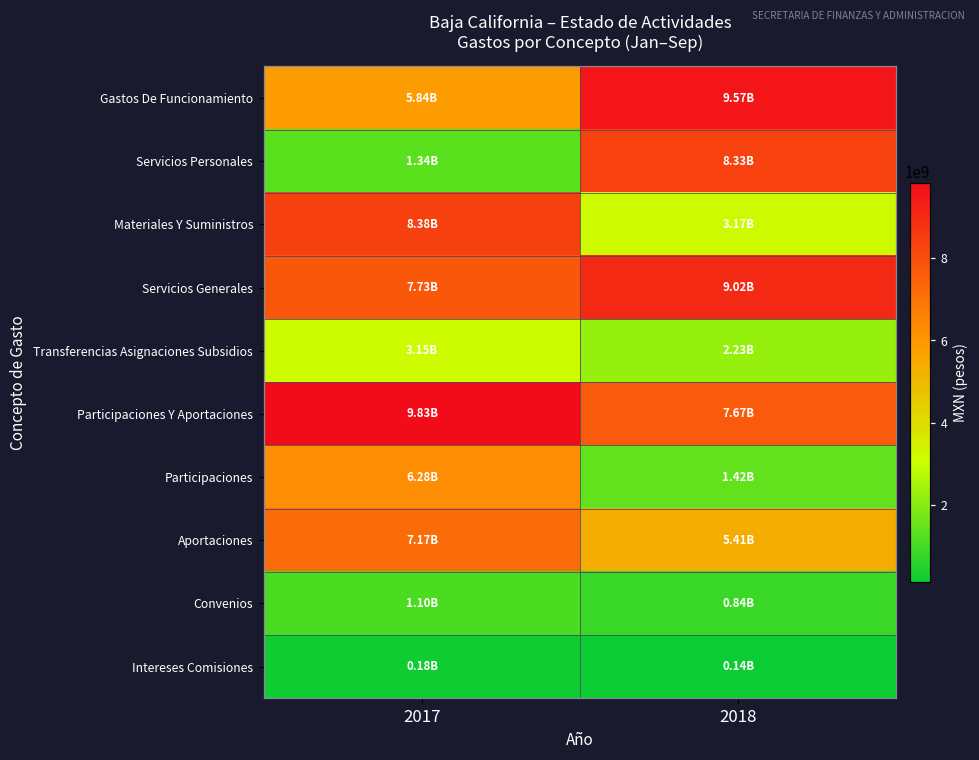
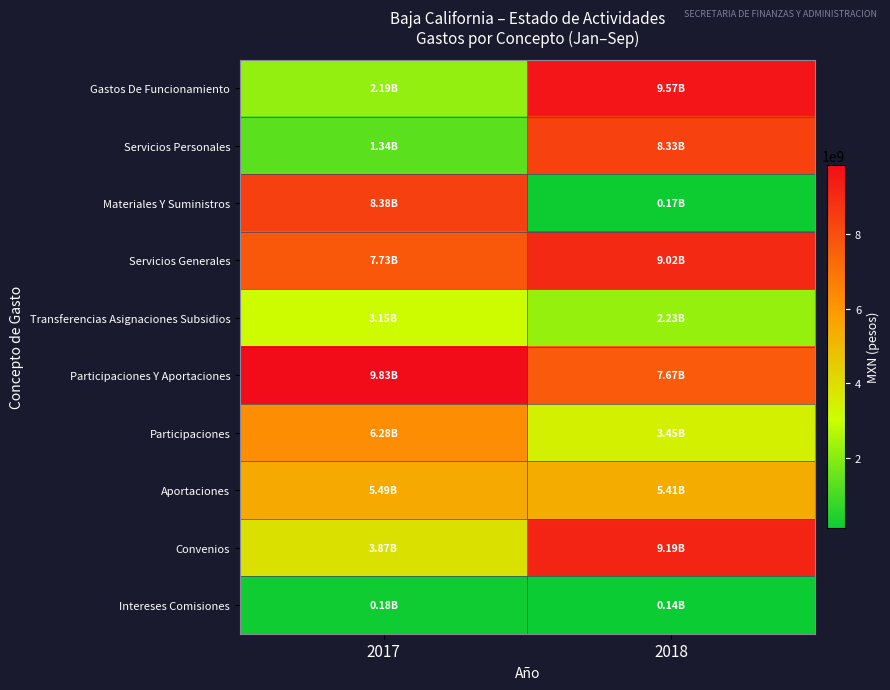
Gastos De Funcionamiento, 2017: 5.84B -> 2.19B
Materiales Y Suministros, 2018: 3.17B -> 0.17B
Participaciones, 2018: 1.42B -> 3.45B
Aportaciones, 2017: 7.17B -> 5.49B
Convenios, 2017: 1.10B -> 3.87B
Convenios, 2018: 0.84B -> 9.19B
